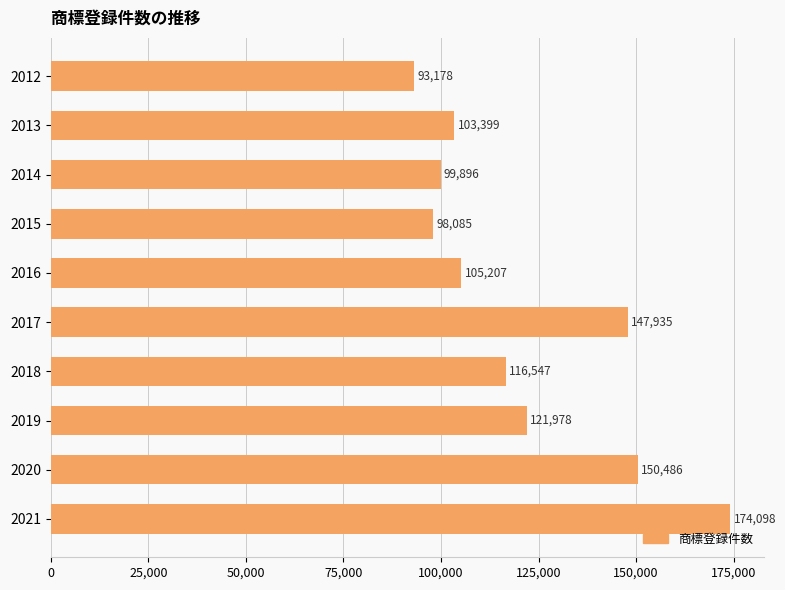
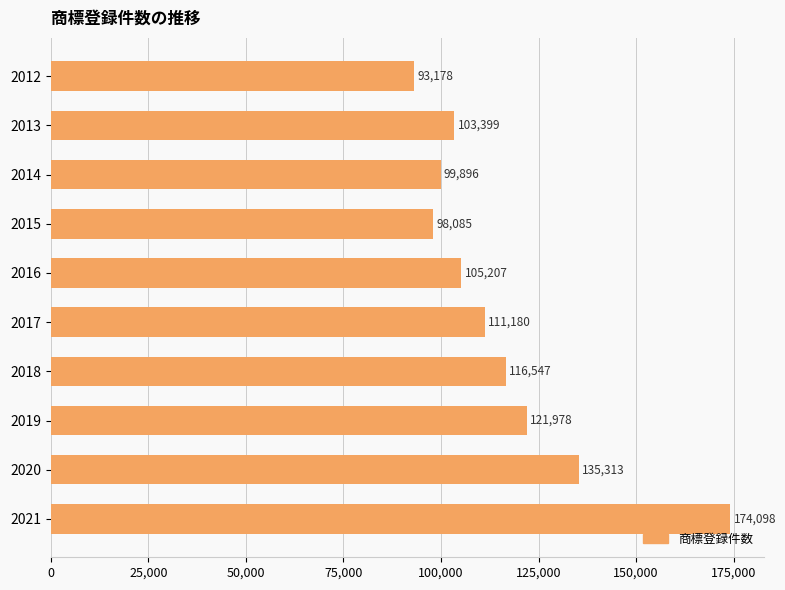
2017: 147,935 -> 111,180
2020: 150,486 -> 135,313
